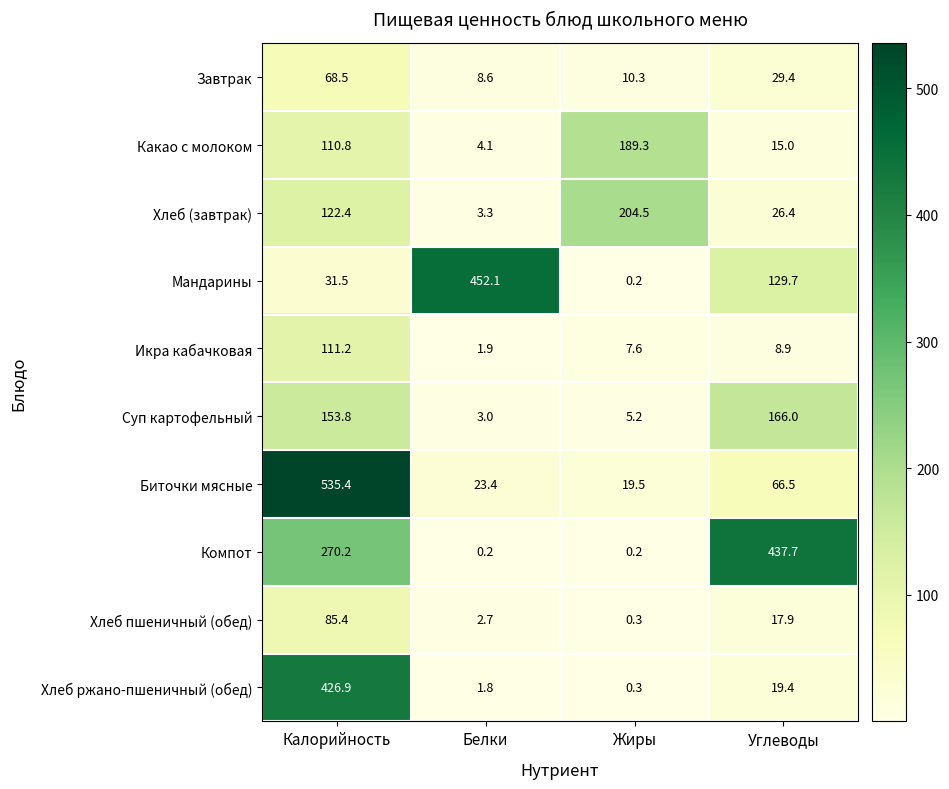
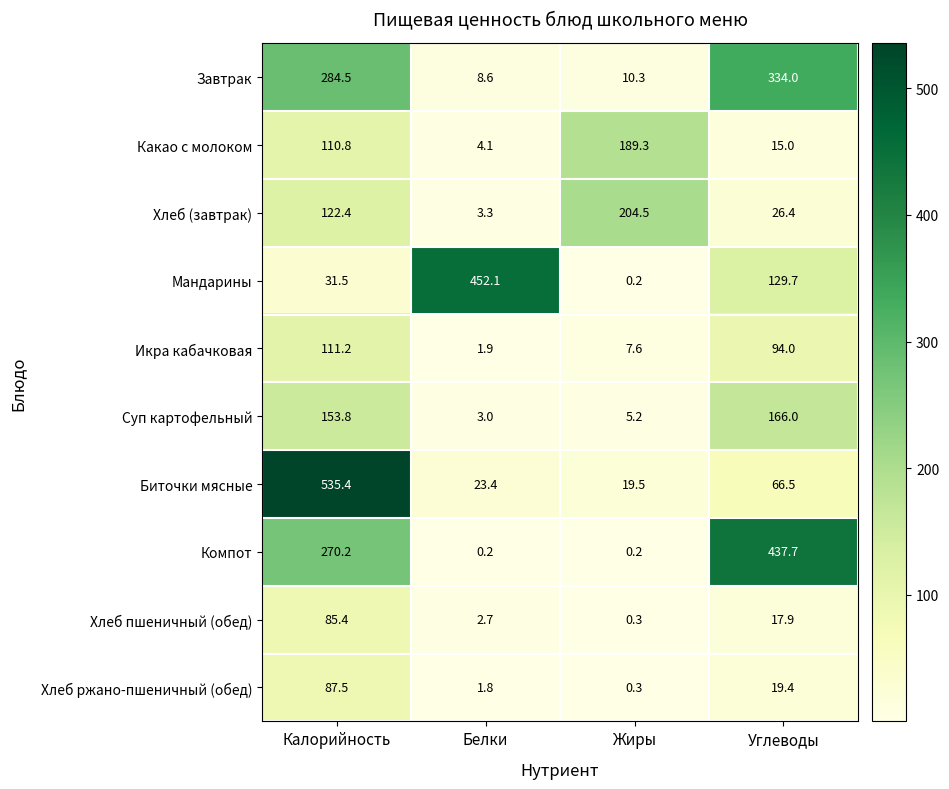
Завтрак, Калорийность: 68.5 -> 284.5
Завтрак, Углеводы: 29.4 -> 334.0
Икра кабачковая, Углеводы: 8.9 -> 94.0
Хлеб ржано-пшеничный (обед), Калорийность: 426.9 -> 87.5
